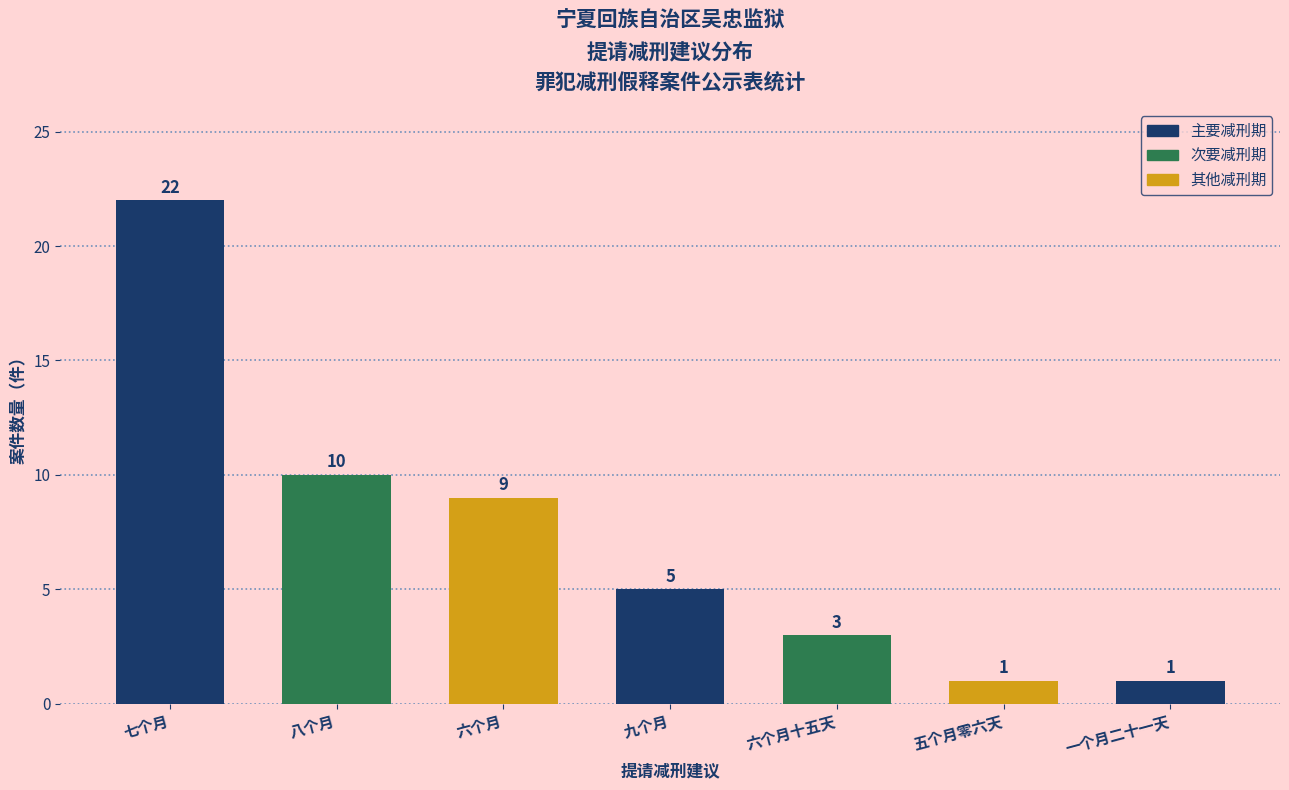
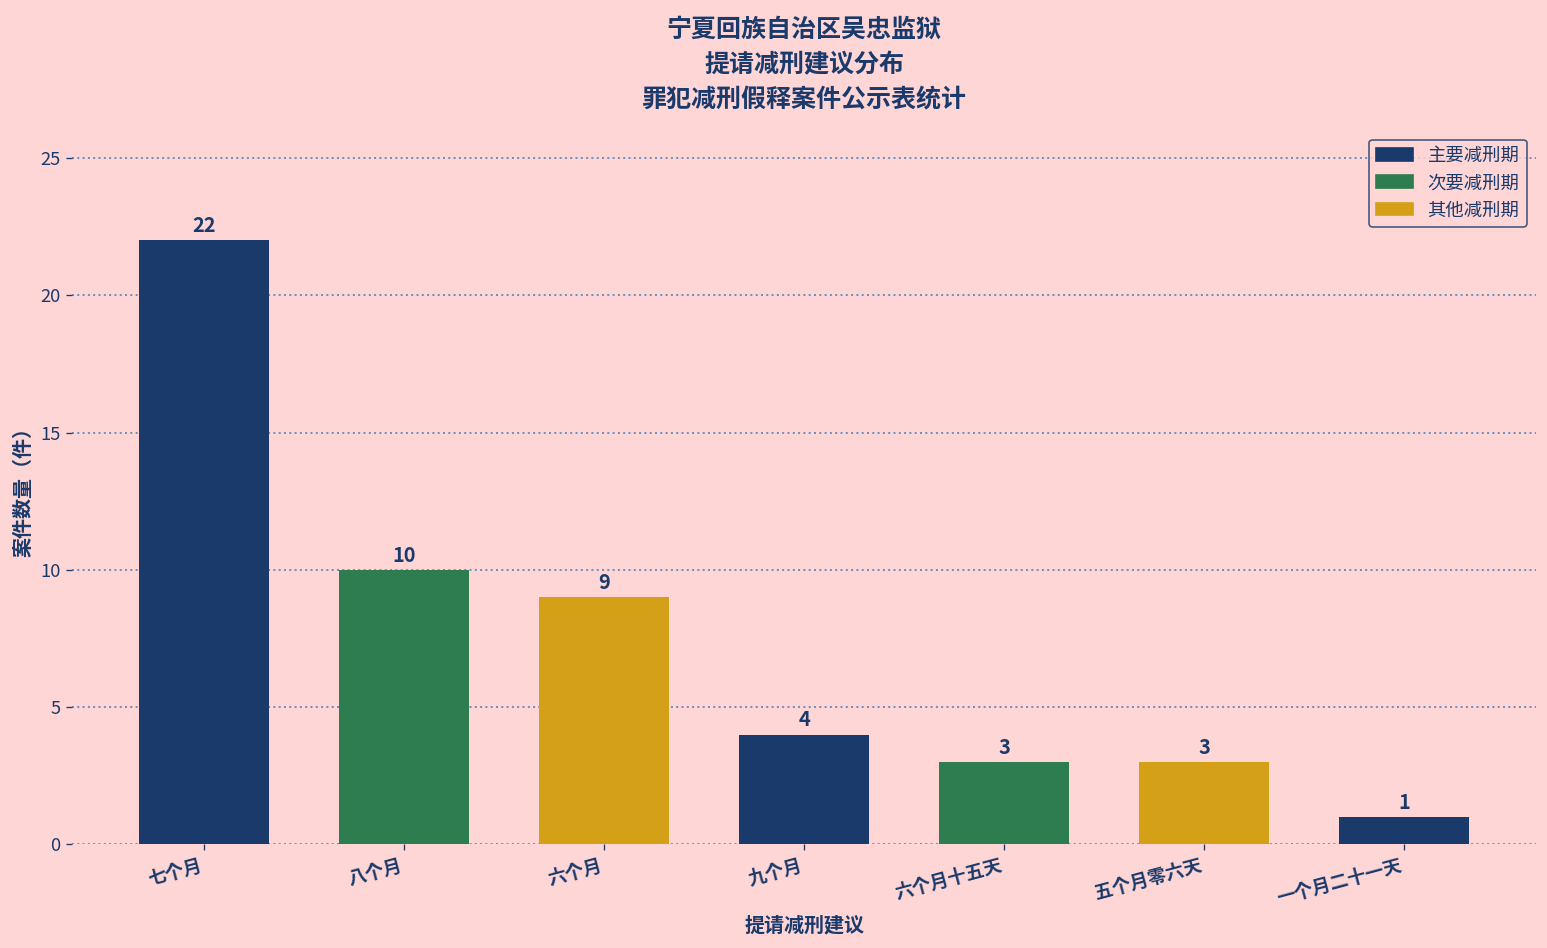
九个月: 5 -> 4
五个月零六天: 1 -> 3
